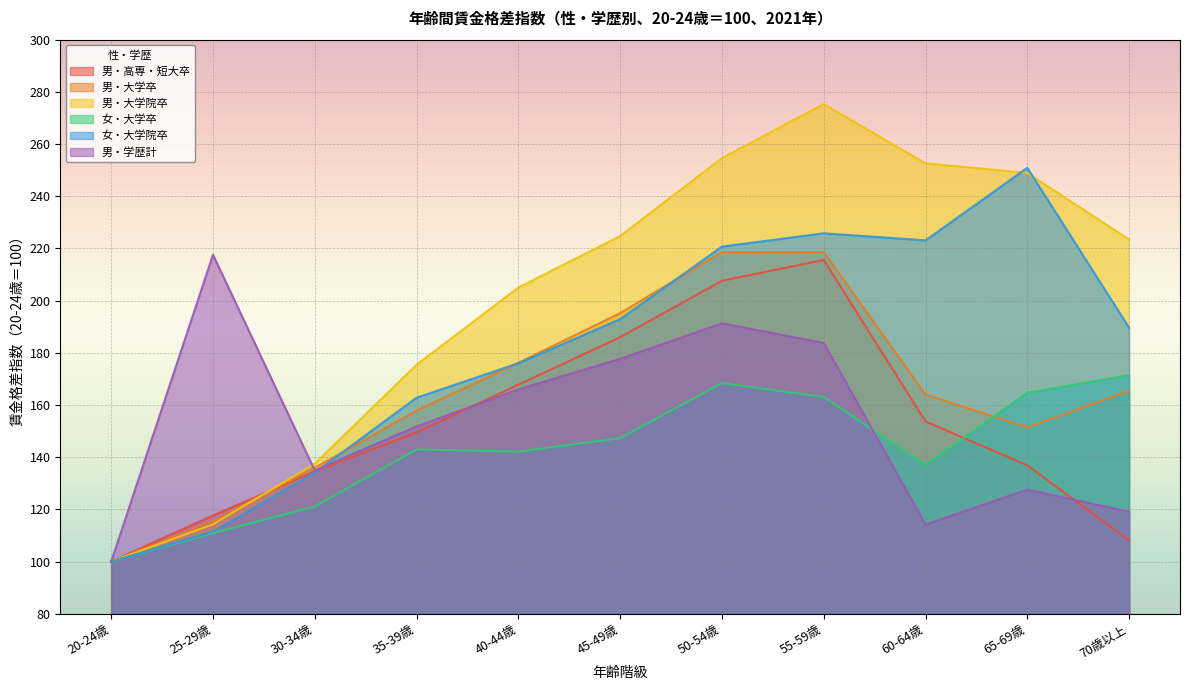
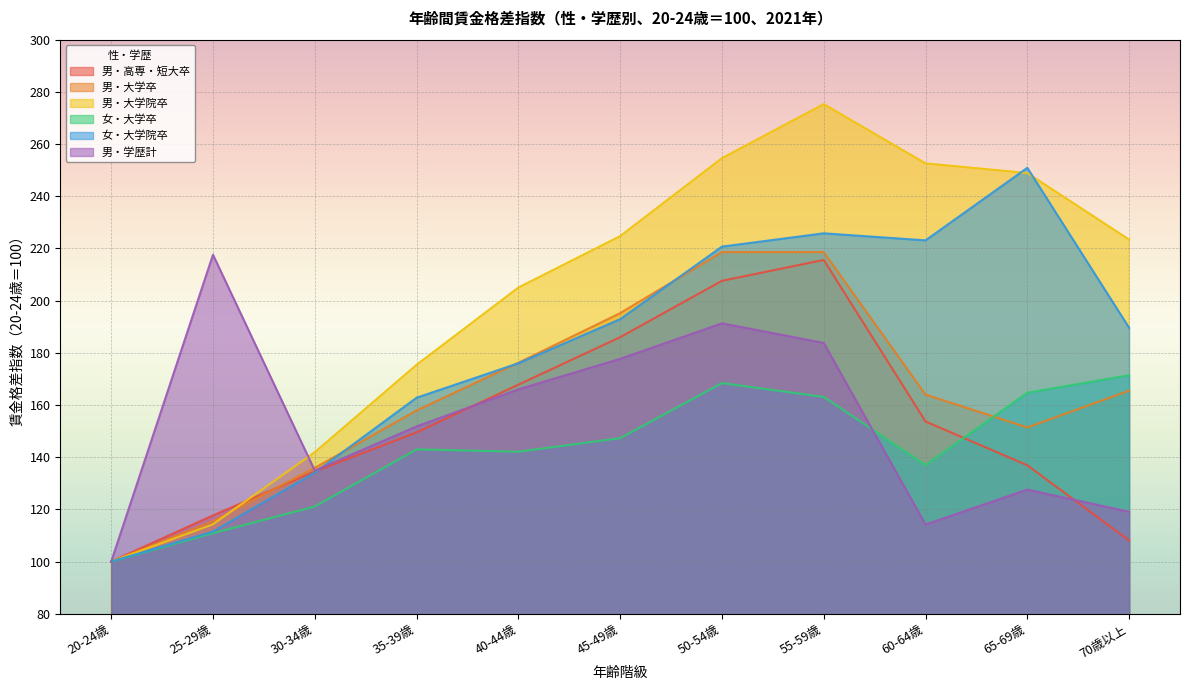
男・大学院卒, 30-34歳: 138 -> 142
